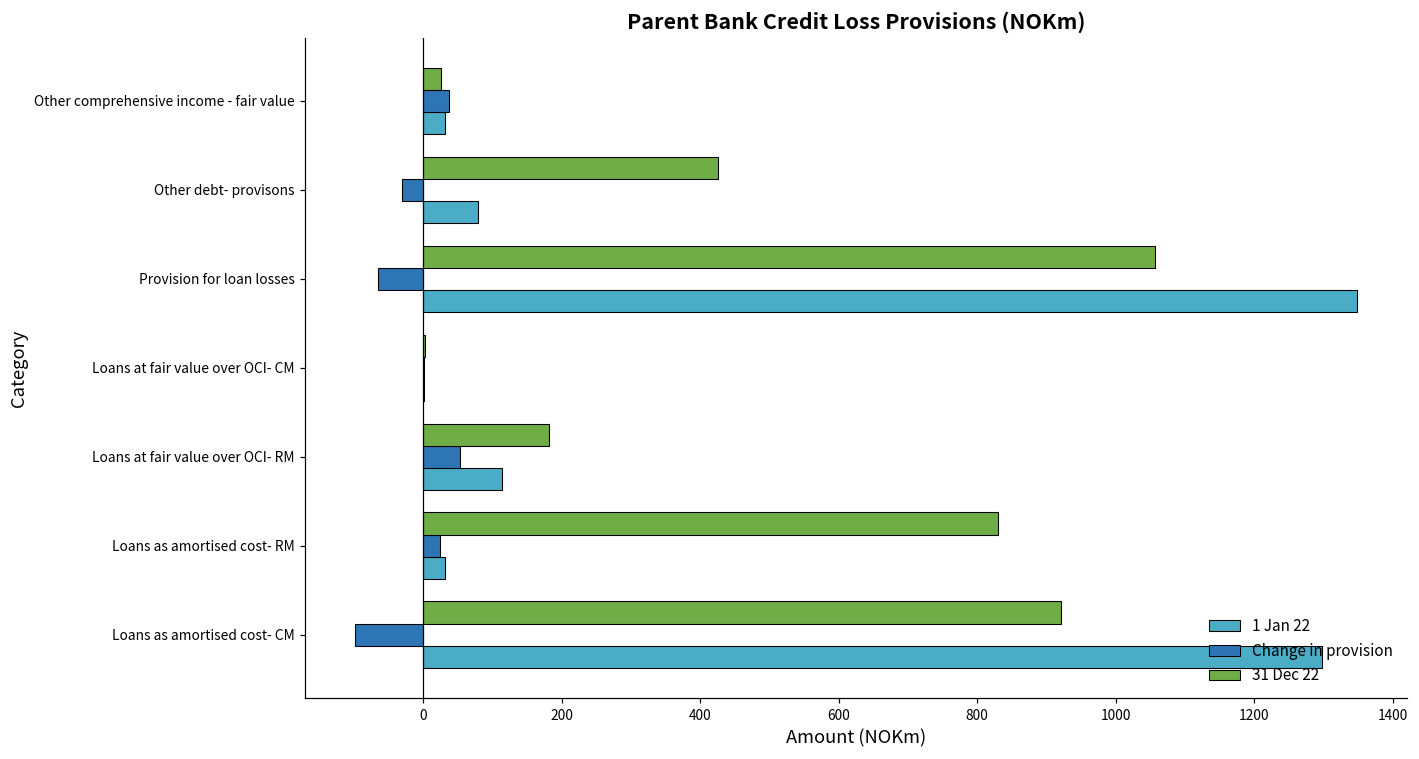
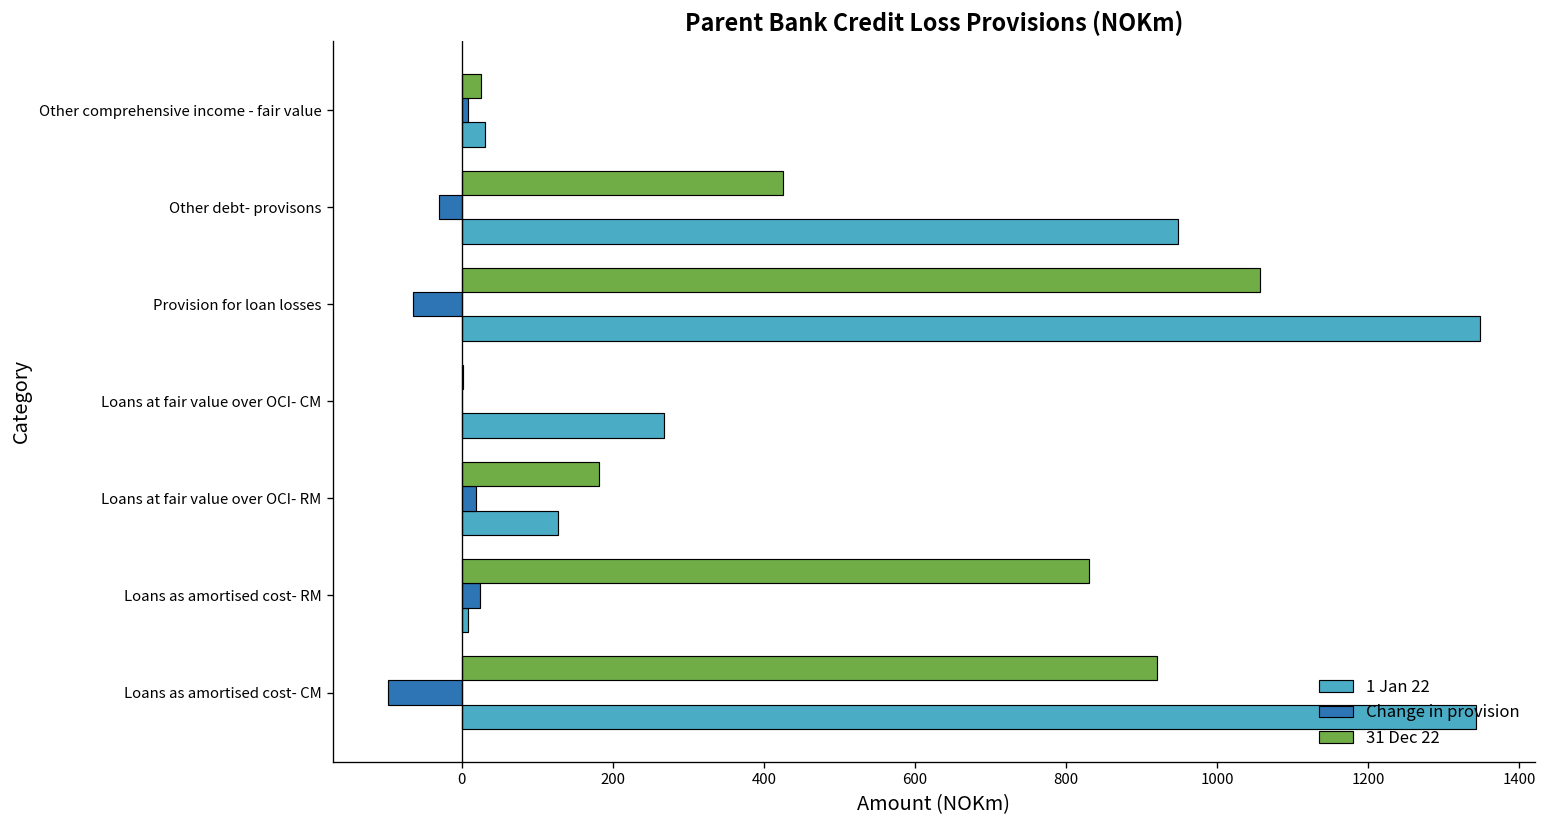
Change in provision, Other comprehensive income - fair value: 40 -> 10
1 Jan 22, Other debt- provisons: 80 -> 950
1 Jan 22, Loans at fair value over OCI- CM: 0 -> 270
Change in provision, Loans at fair value over OCI- RM: 50 -> 20
1 Jan 22, Loans at fair value over OCI- RM: 110 -> 130
1 Jan 22, Loans as amortised cost- RM: 30 -> 10
1 Jan 22, Loans as amortised cost- CM: 1300 -> 1340
